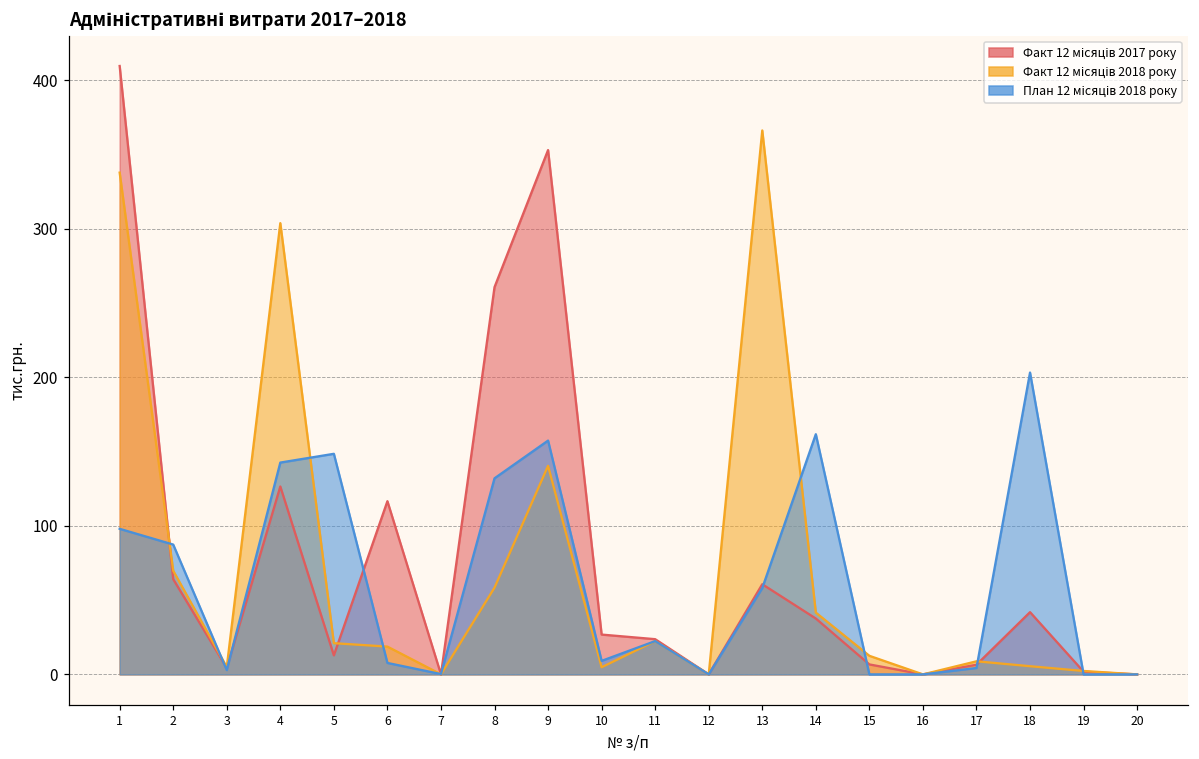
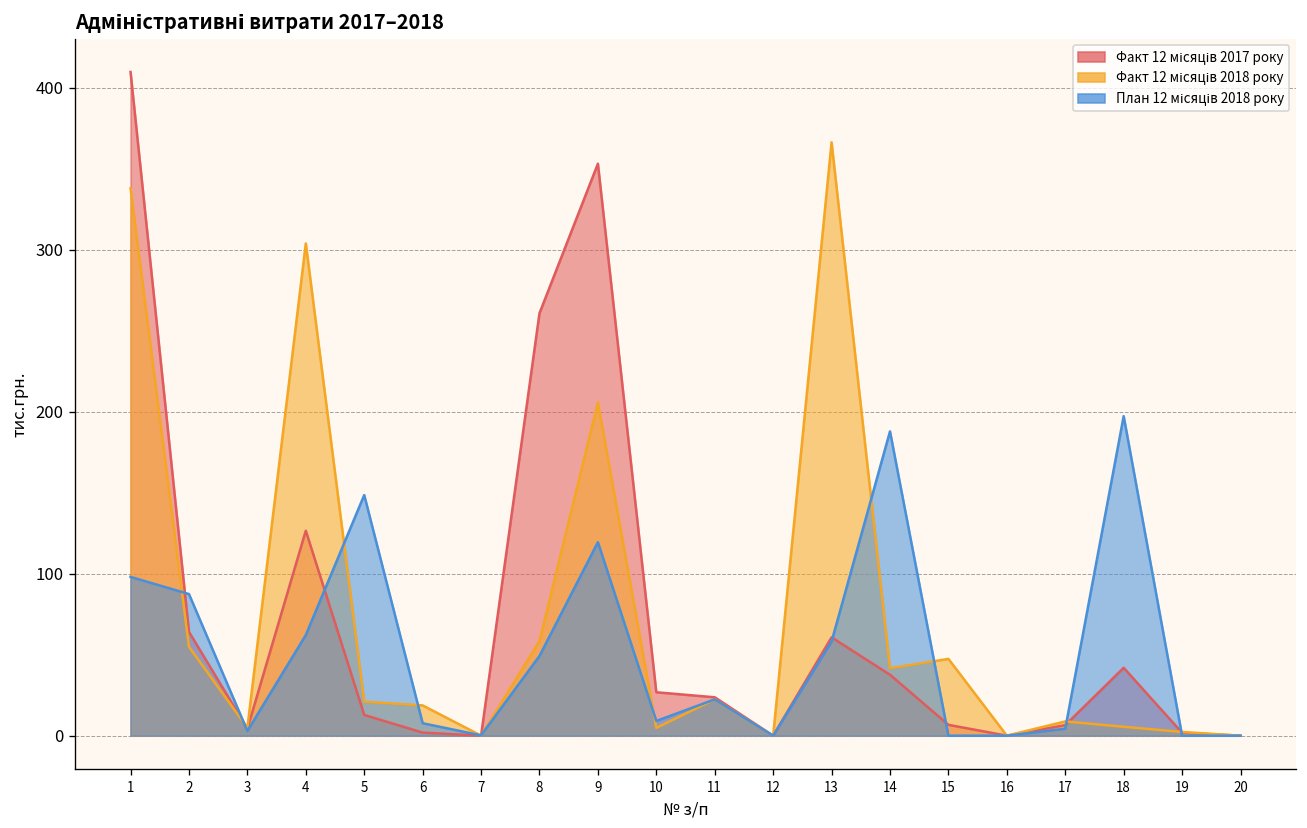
Факт 12 місяців 2018 року, 2: 70 -> 55
План 12 місяців 2018 року, 4: 143 -> 62
Факт 12 місяців 2017 року, 6: 117 -> 2
План 12 місяців 2018 року, 8: 132 -> 49
Факт 12 місяців 2018 року, 9: 140 -> 206
План 12 місяців 2018 року, 9: 157 -> 119
План 12 місяців 2018 року, 14: 162 -> 188
Факт 12 місяців 2018 року, 15: 13 -> 47
План 12 місяців 2018 року, 18: 203 -> 197
